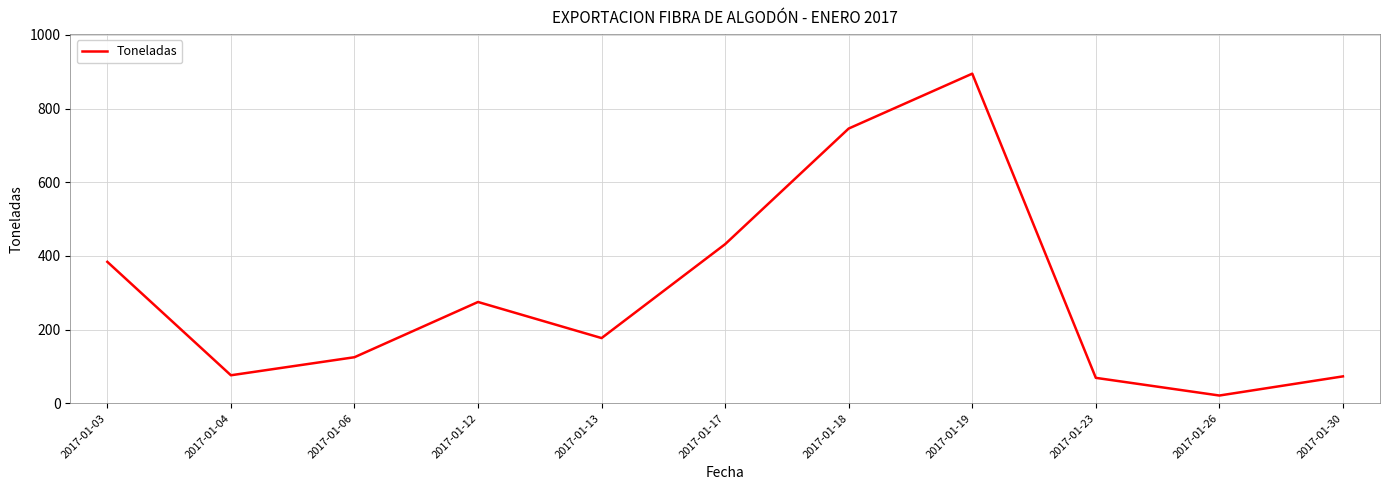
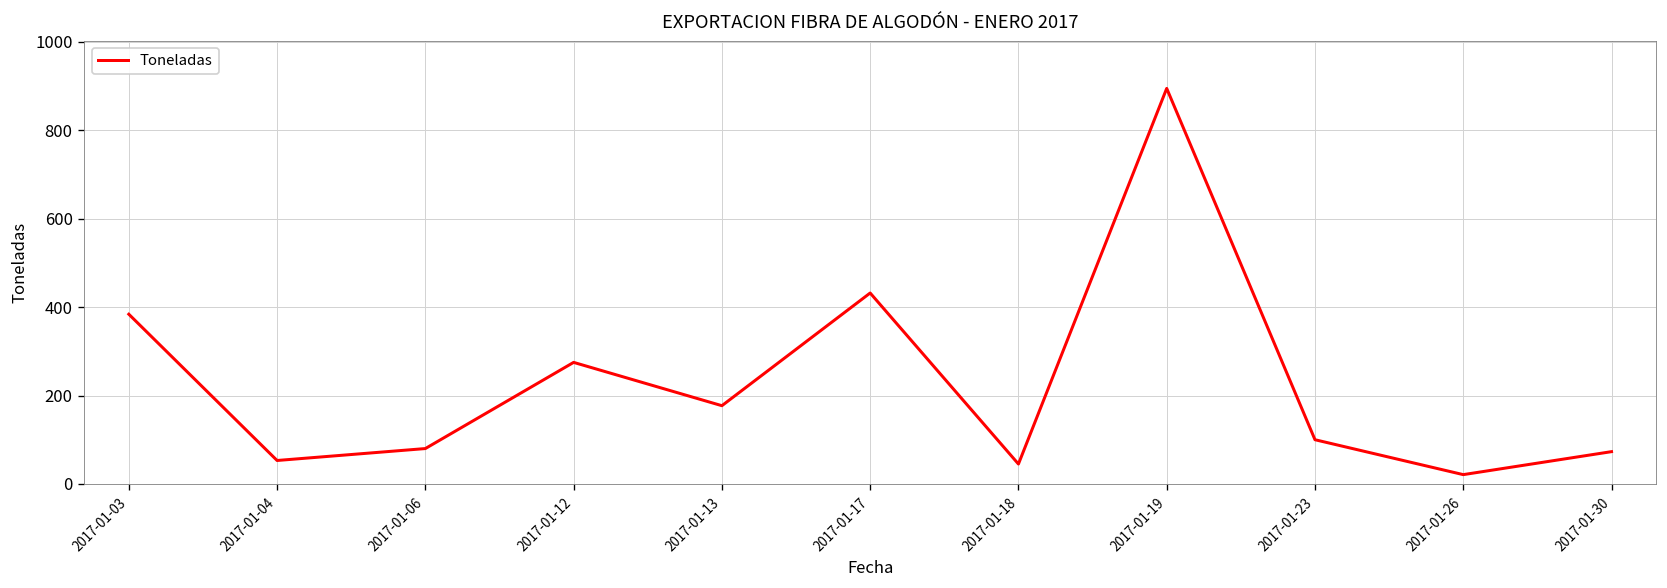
2017-01-04: 80 -> 50
2017-01-06: 130 -> 80
2017-01-18: 750 -> 50
2017-01-23: 70 -> 100
